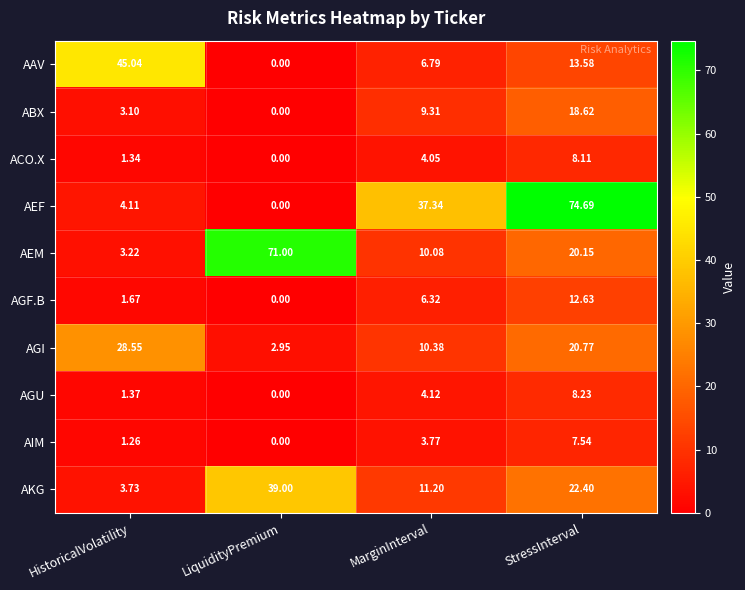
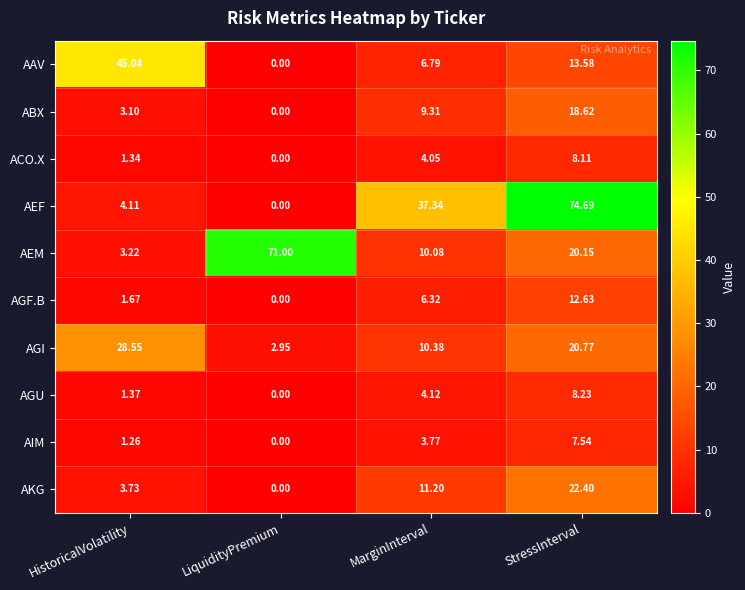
AKG, LiquidityPremium: 39.00 -> 0.00
